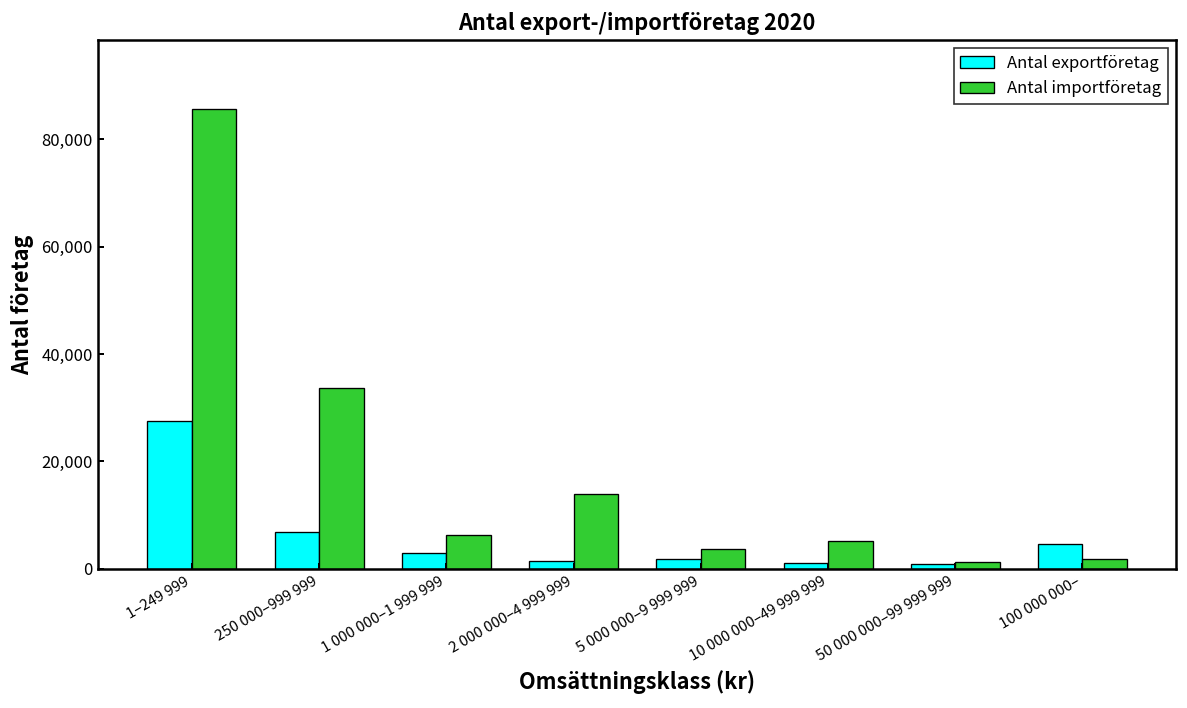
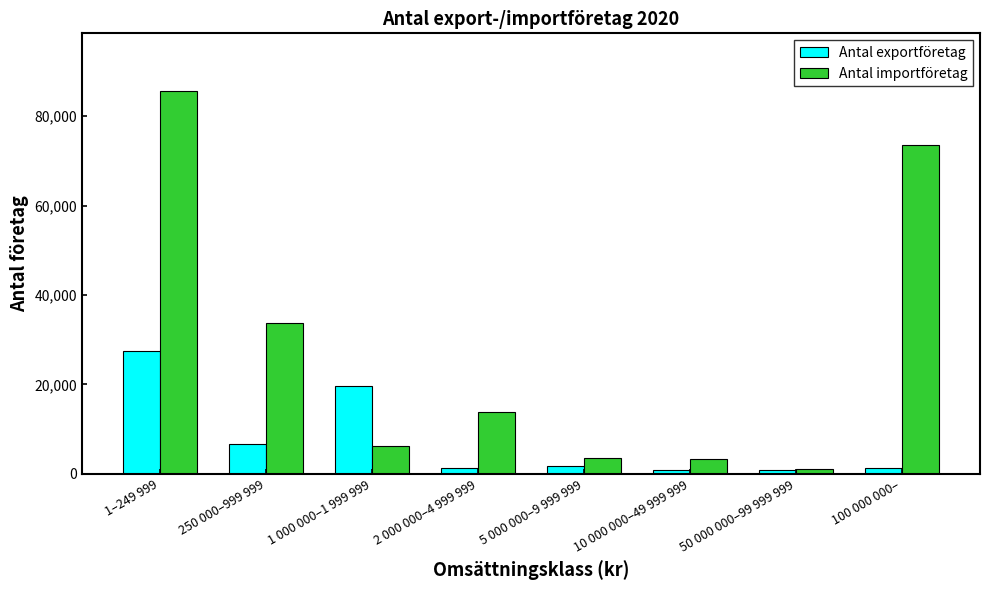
Antal exportföretag, 1 000 000–1 999 999: 3,000 -> 20,000
Antal importföretag, 10 000 000–49 999 999: 5,000 -> 3,000
Antal exportföretag, 100 000 000–: 5,000 -> 1,000
Antal importföretag, 100 000 000–: 2,000 -> 73,000
